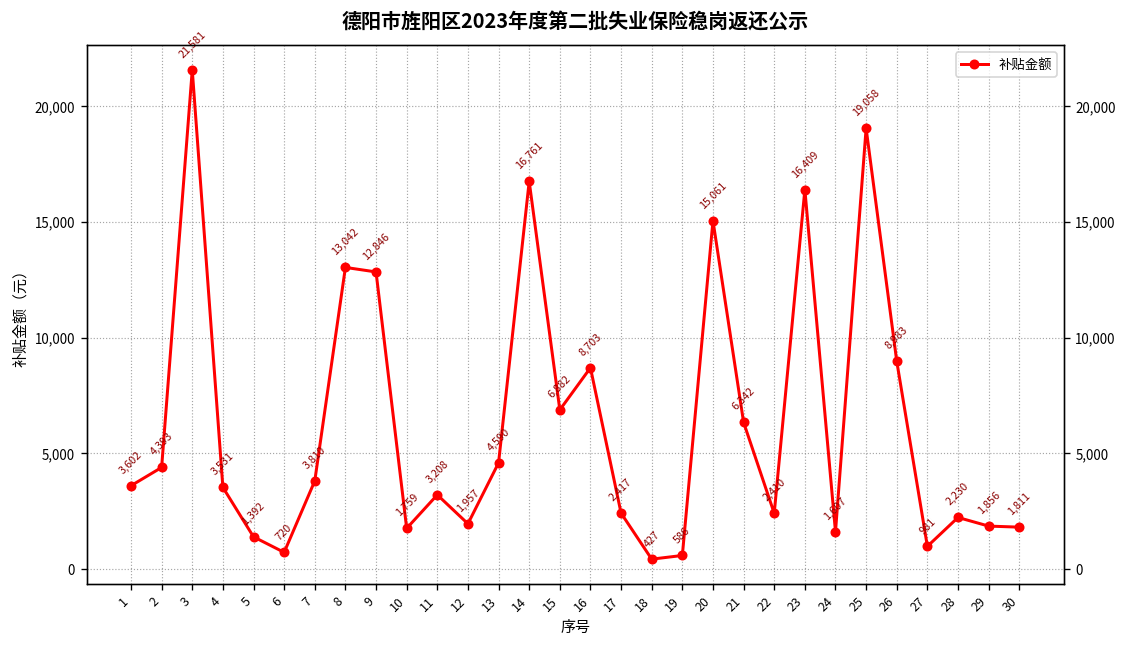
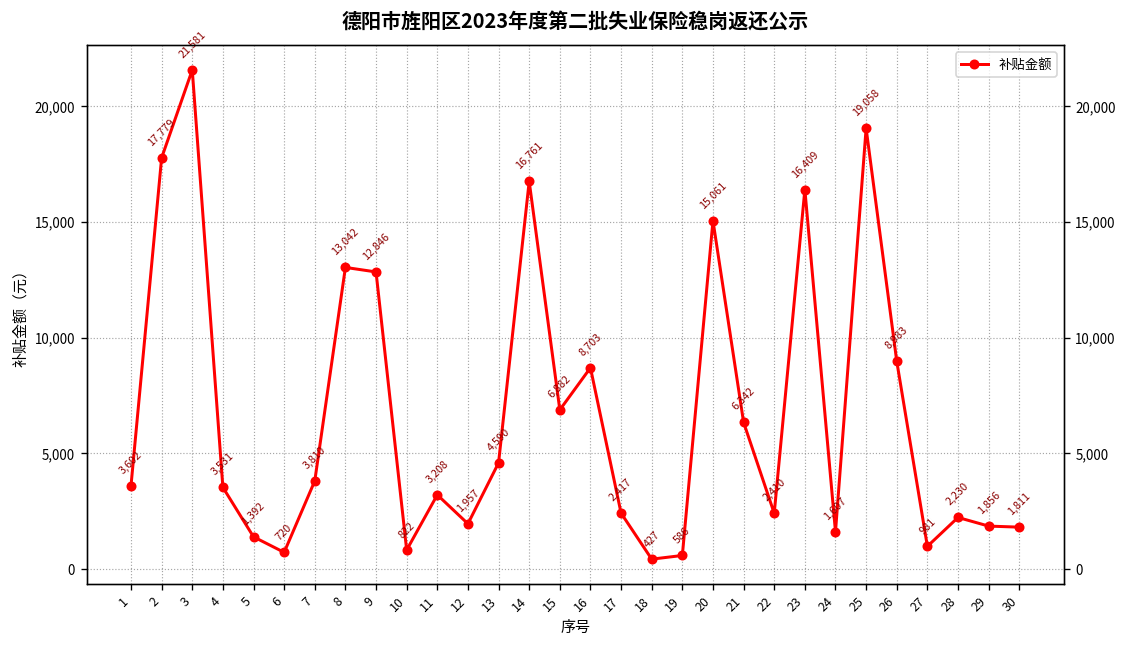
2: 4,393 -> 17,779
10: 1,759 -> 822
